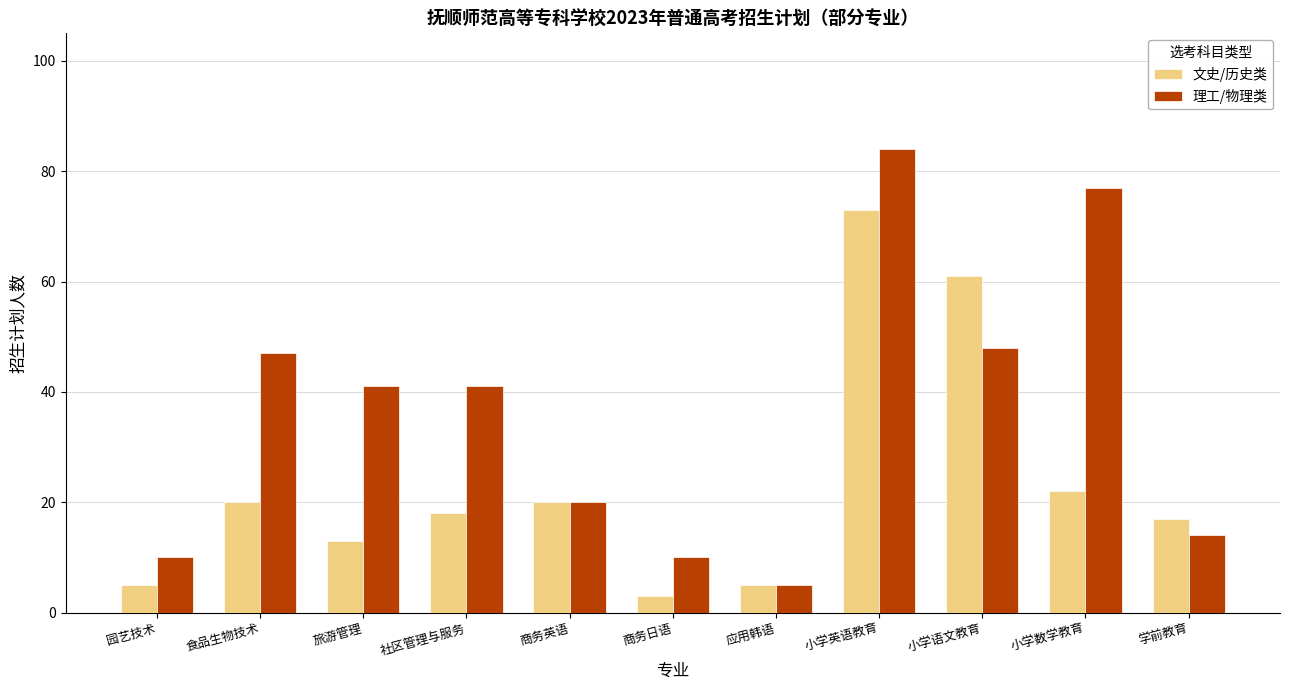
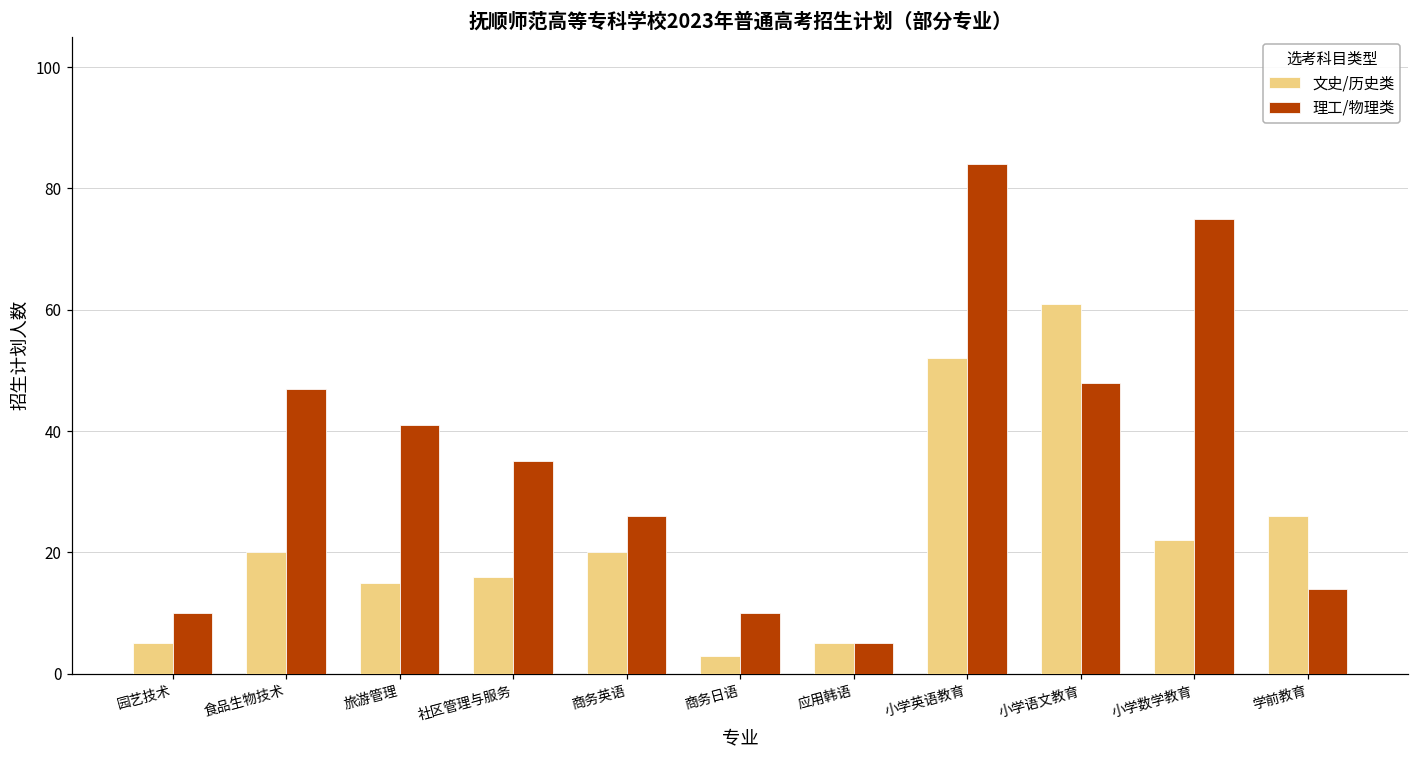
文史/历史类, 旅游管理: 13 -> 15
文史/历史类, 社区管理与服务: 18 -> 16
理工/物理类, 社区管理与服务: 41 -> 35
理工/物理类, 商务英语: 20 -> 26
文史/历史类, 小学英语教育: 73 -> 52
理工/物理类, 小学数学教育: 77 -> 75
文史/历史类, 学前教育: 17 -> 26
